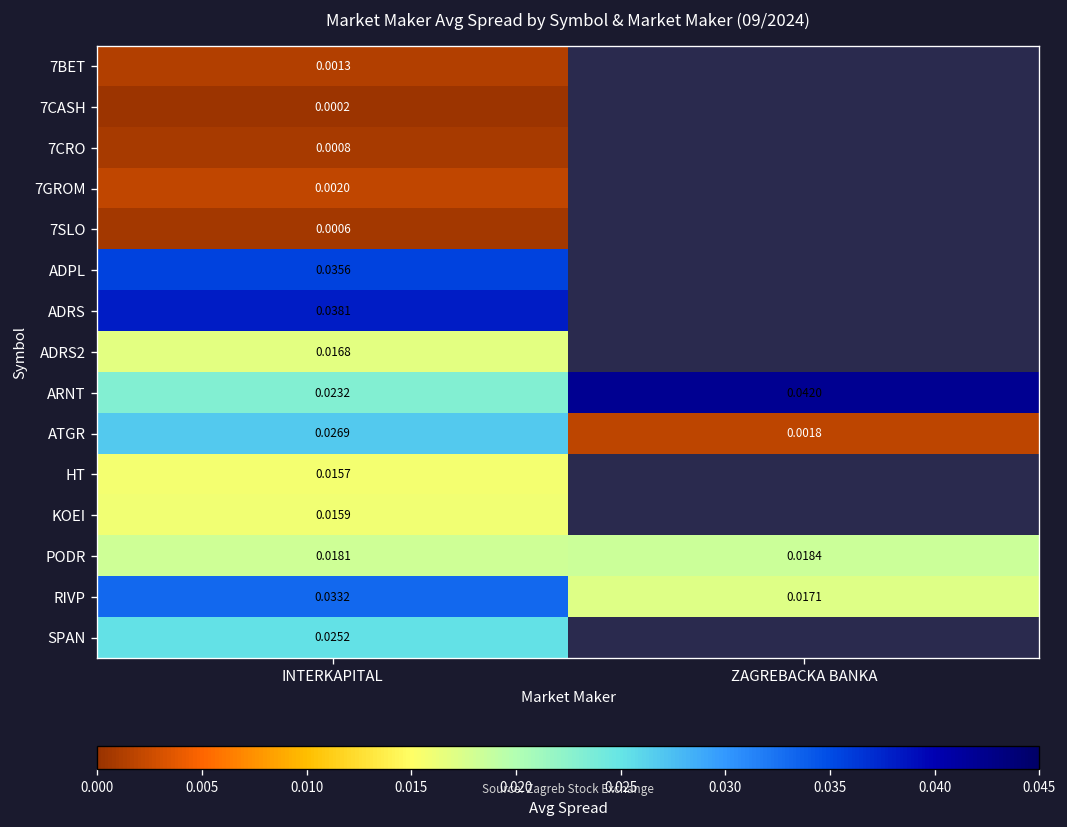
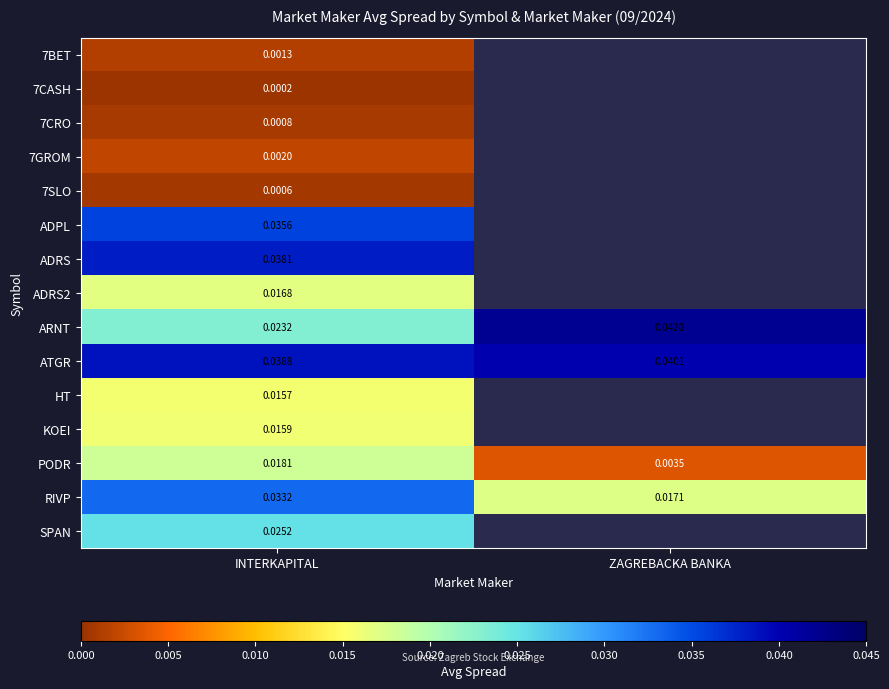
ATGR, INTERKAPITAL: 0.0269 -> 0.0388
ATGR, ZAGREBACKA BANKA: 0.0018 -> 0.0401
PODR, ZAGREBACKA BANKA: 0.0184 -> 0.0035
